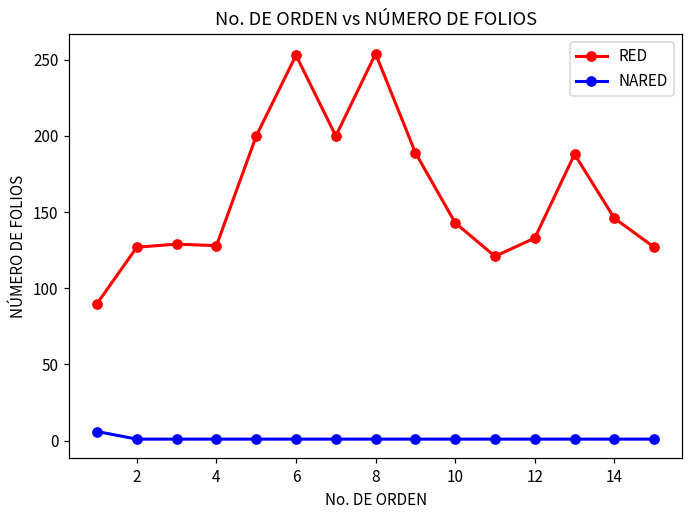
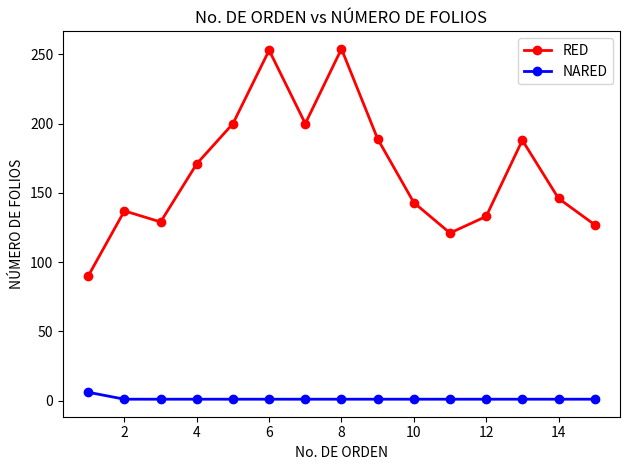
RED, 2: 127 -> 137
RED, 4: 128 -> 171
